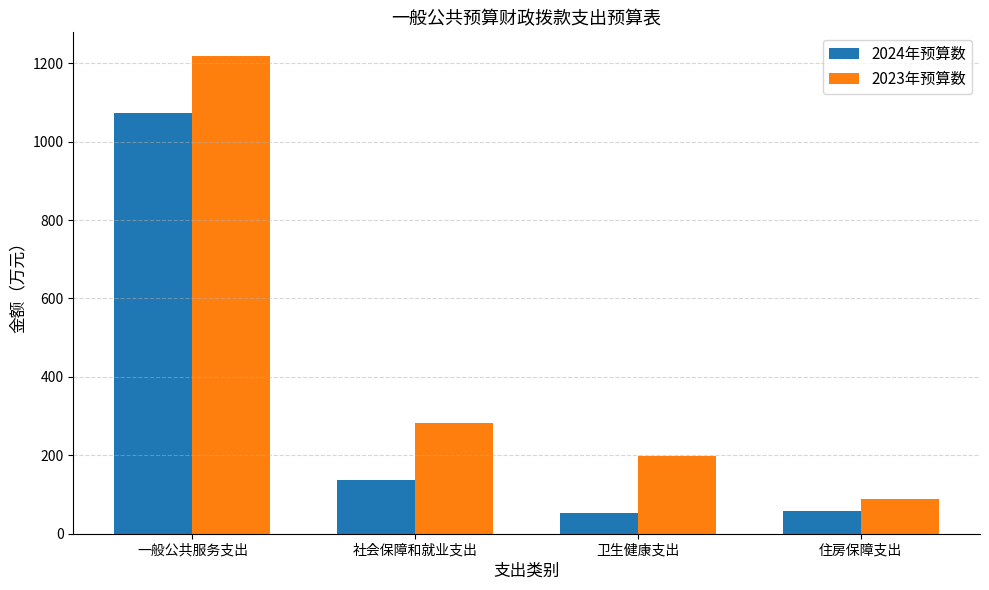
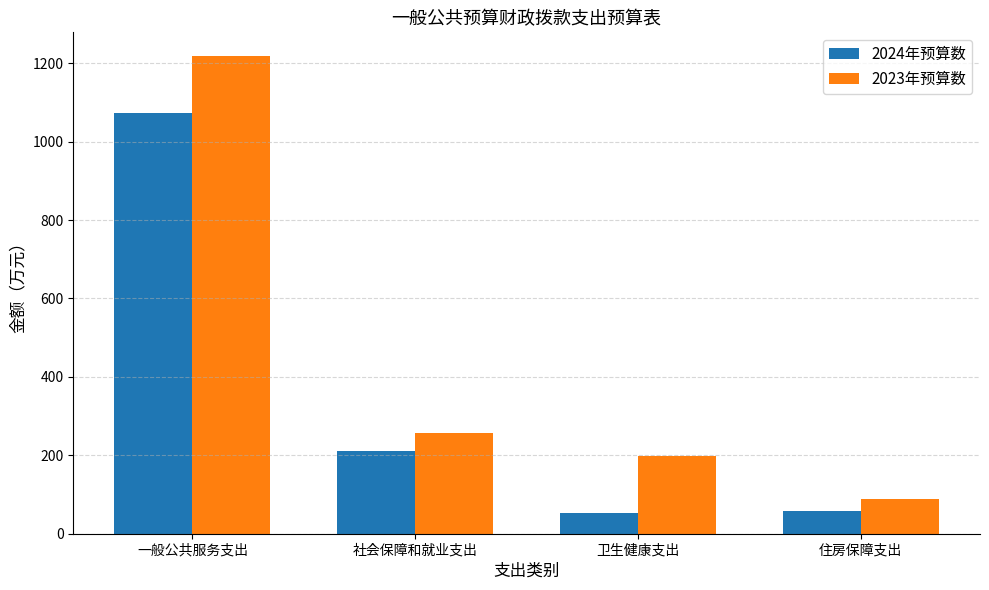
2024年预算数, 社会保障和就业支出: 140 -> 210
2023年预算数, 社会保障和就业支出: 280 -> 260
